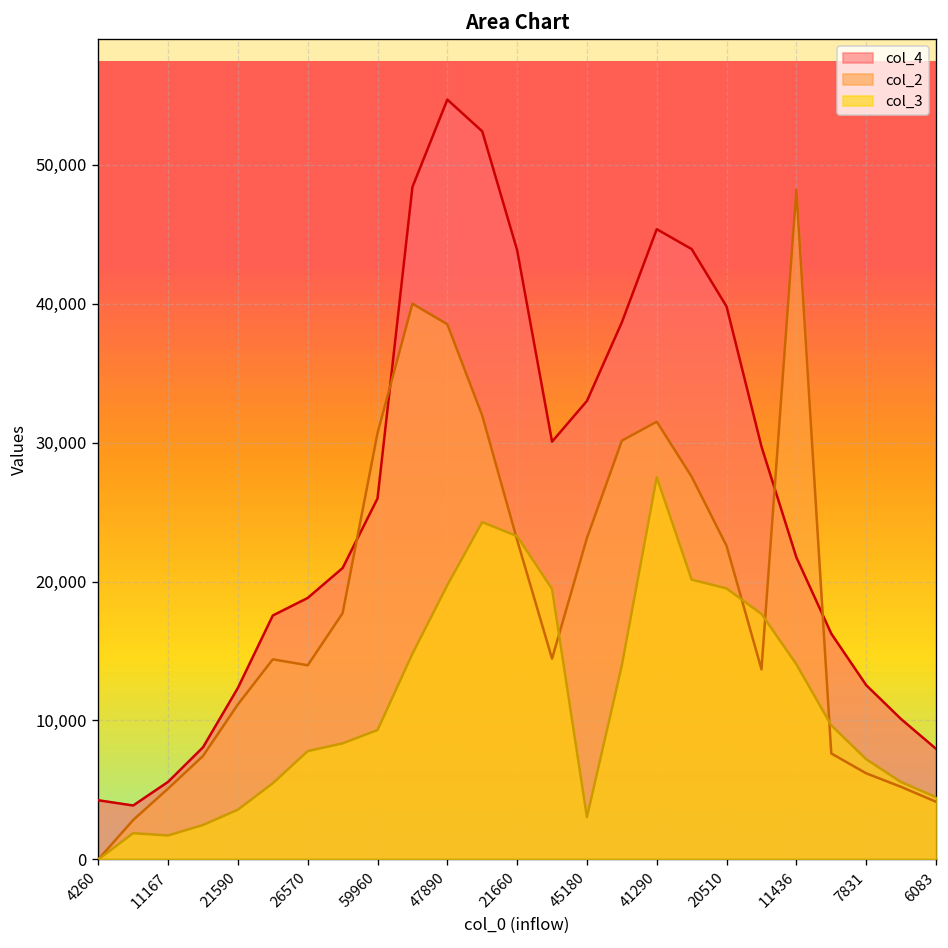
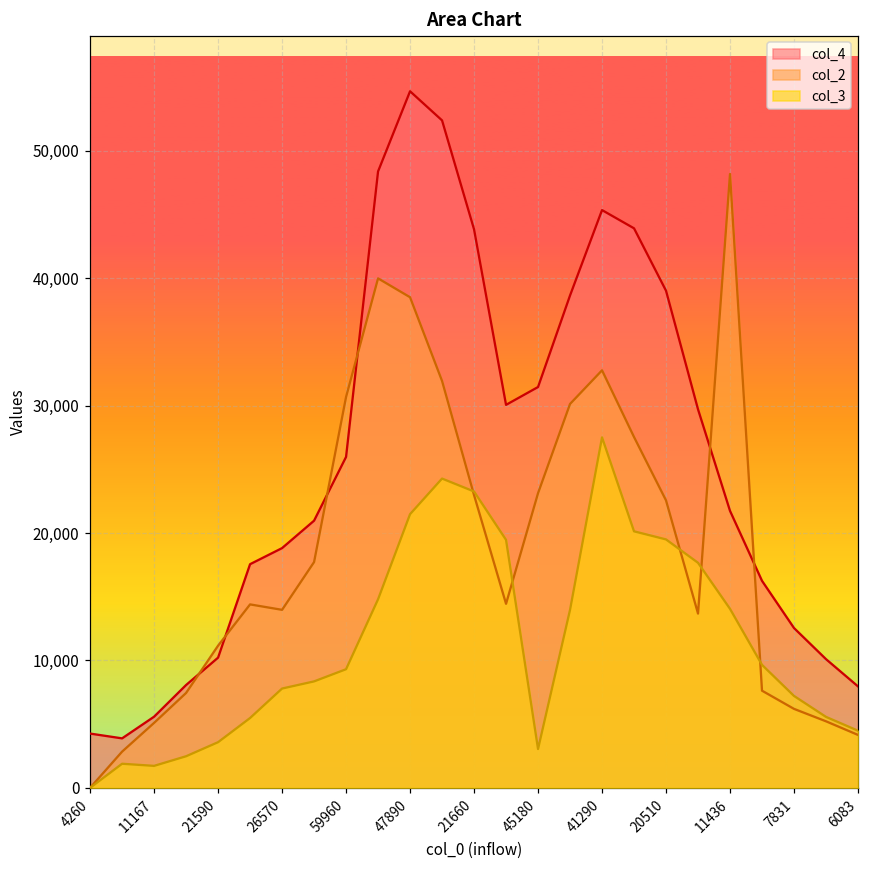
col_4, 21590: 12,300 -> 10,200
col_3, 47890: 19,700 -> 21,500
col_4, 45180: 33,000 -> 31,500
col_2, 41290: 31,500 -> 32,800
col_4, 20510: 39,800 -> 39,000
